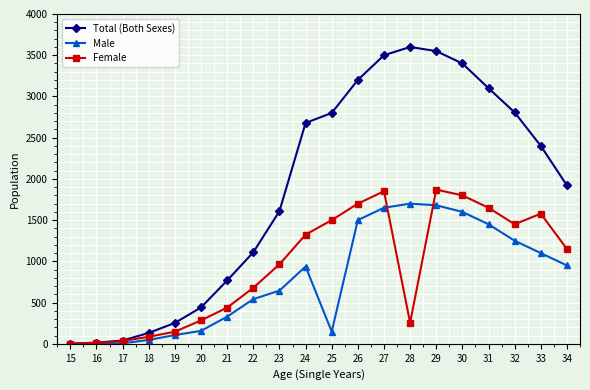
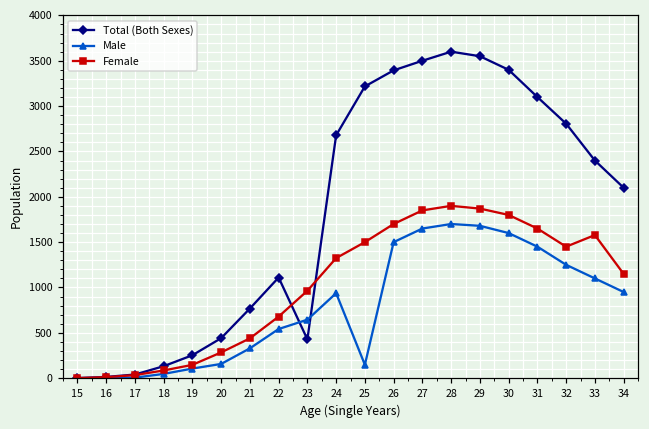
Total (Both Sexes), 23: 1600 -> 400
Total (Both Sexes), 25: 2800 -> 3200
Total (Both Sexes), 26: 3200 -> 3400
Female, 28: 300 -> 1900
Total (Both Sexes), 34: 1900 -> 2100
